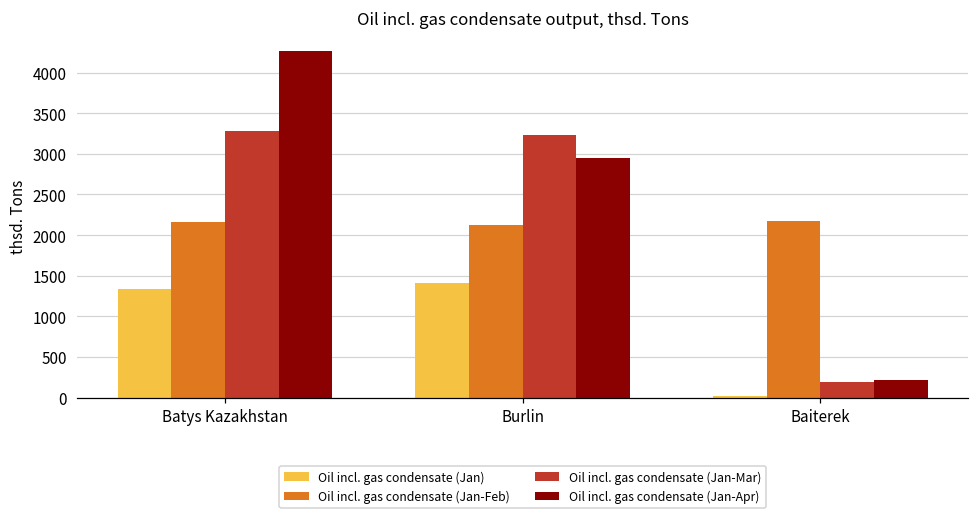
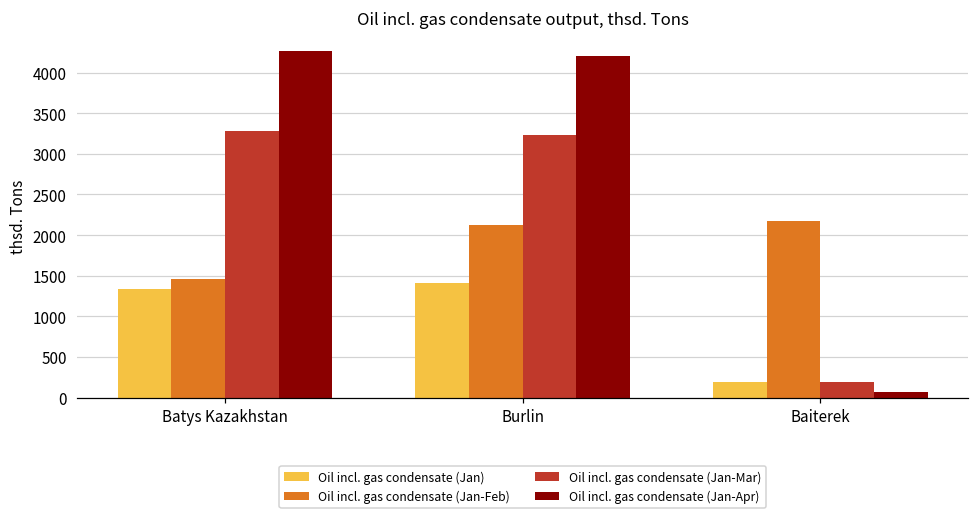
Oil incl. gas condensate (Jan-Feb), Batys Kazakhstan: 2200 -> 1500
Oil incl. gas condensate (Jan-Apr), Burlin: 3000 -> 4200
Oil incl. gas condensate (Jan), Baiterek: 0 -> 200
Oil incl. gas condensate (Jan-Apr), Baiterek: 200 -> 100
